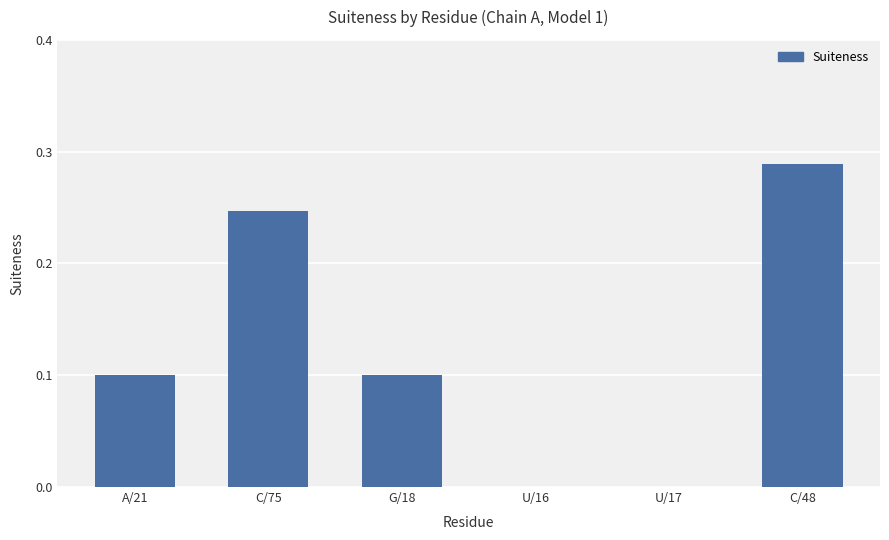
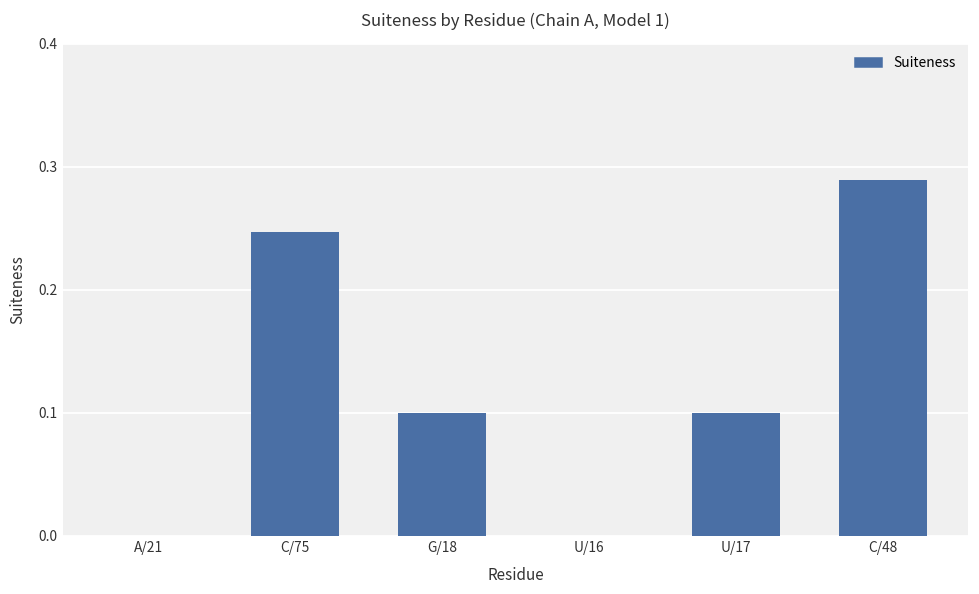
A/21: 0.1 -> 0.0
U/17: 0.0 -> 0.1
